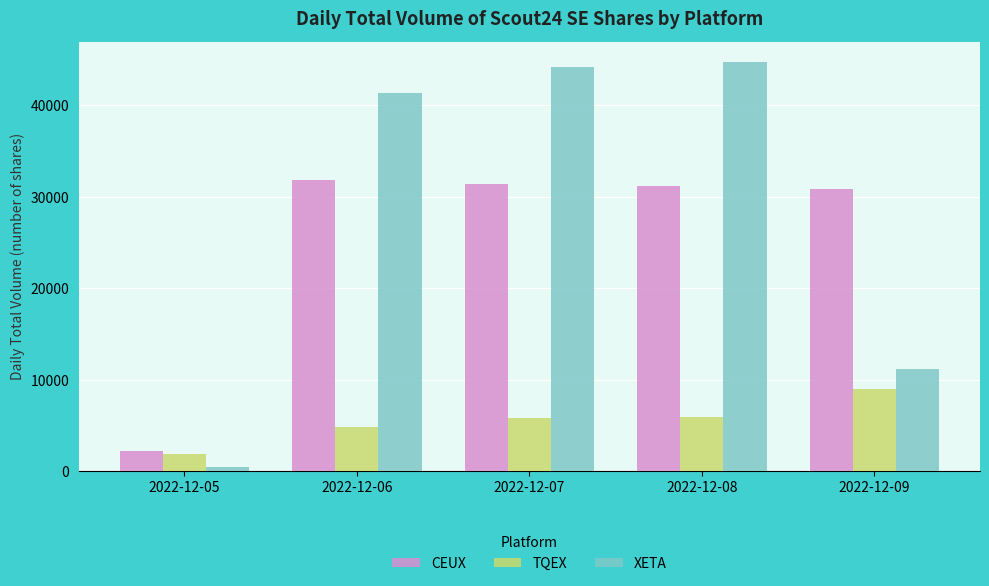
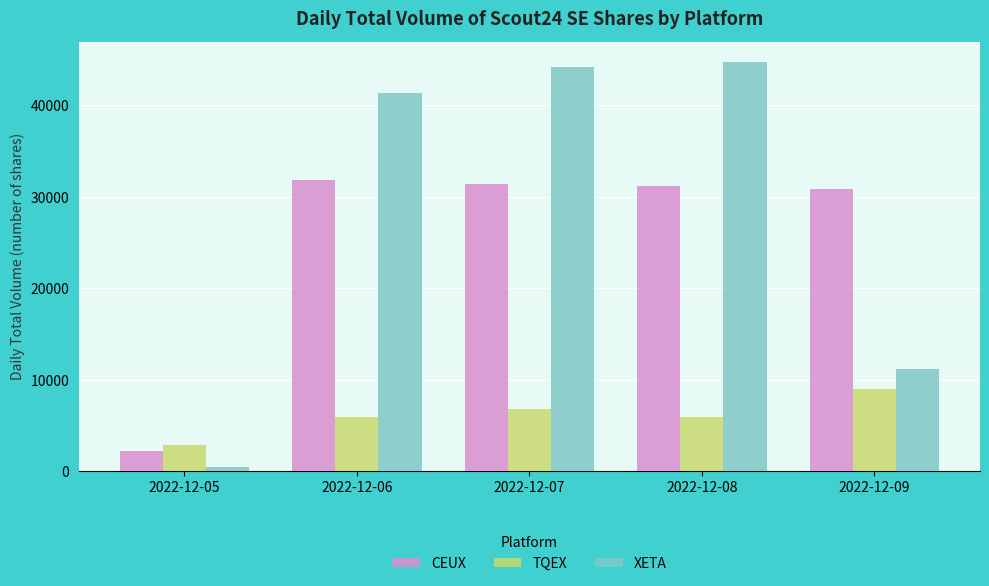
TQEX, 2022-12-05: 2000 -> 3000
TQEX, 2022-12-06: 5000 -> 6000
TQEX, 2022-12-07: 6000 -> 7000
